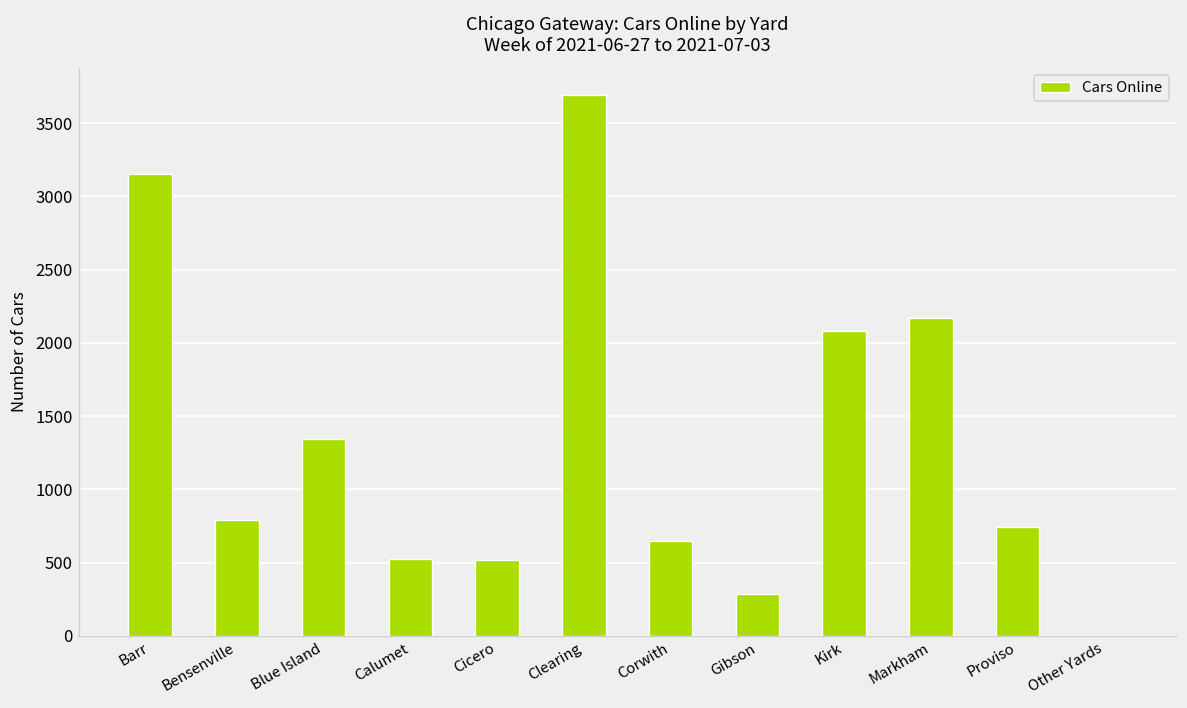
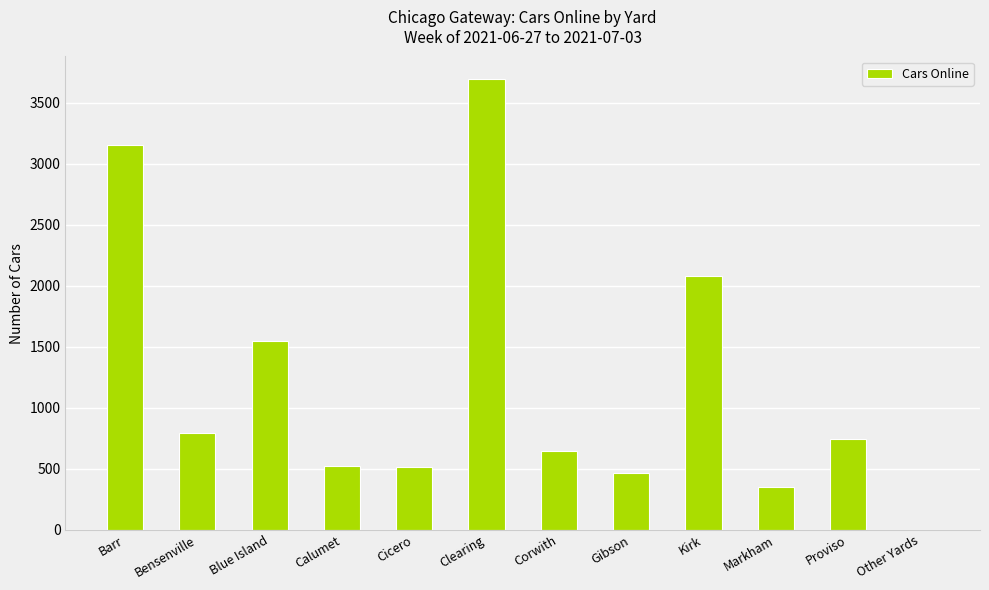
Blue Island: 1340 -> 1550
Gibson: 290 -> 460
Markham: 2170 -> 350
